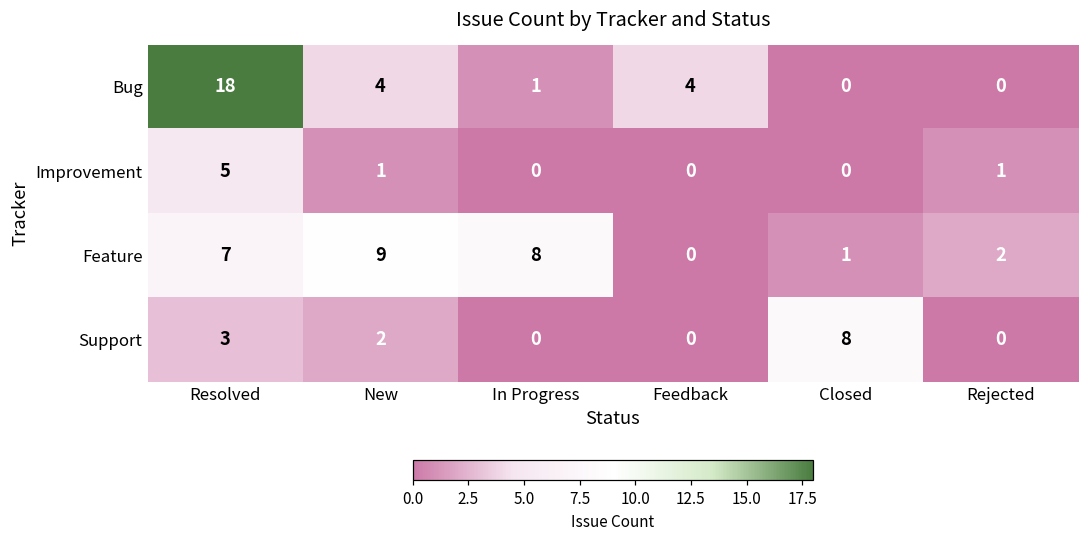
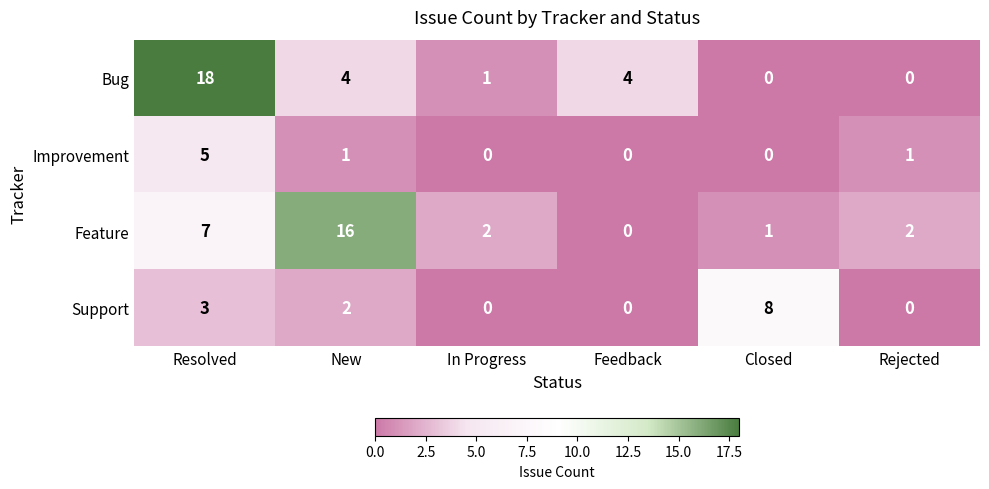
Feature, New: 9 -> 16
Feature, In Progress: 8 -> 2
